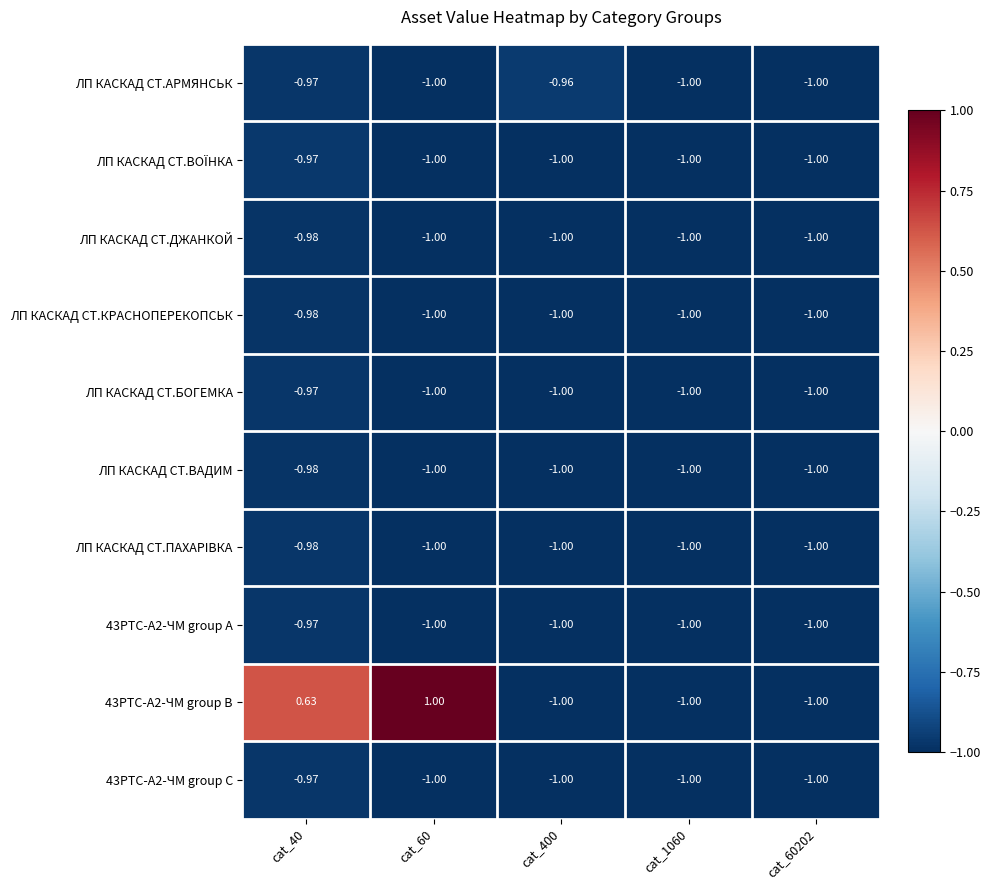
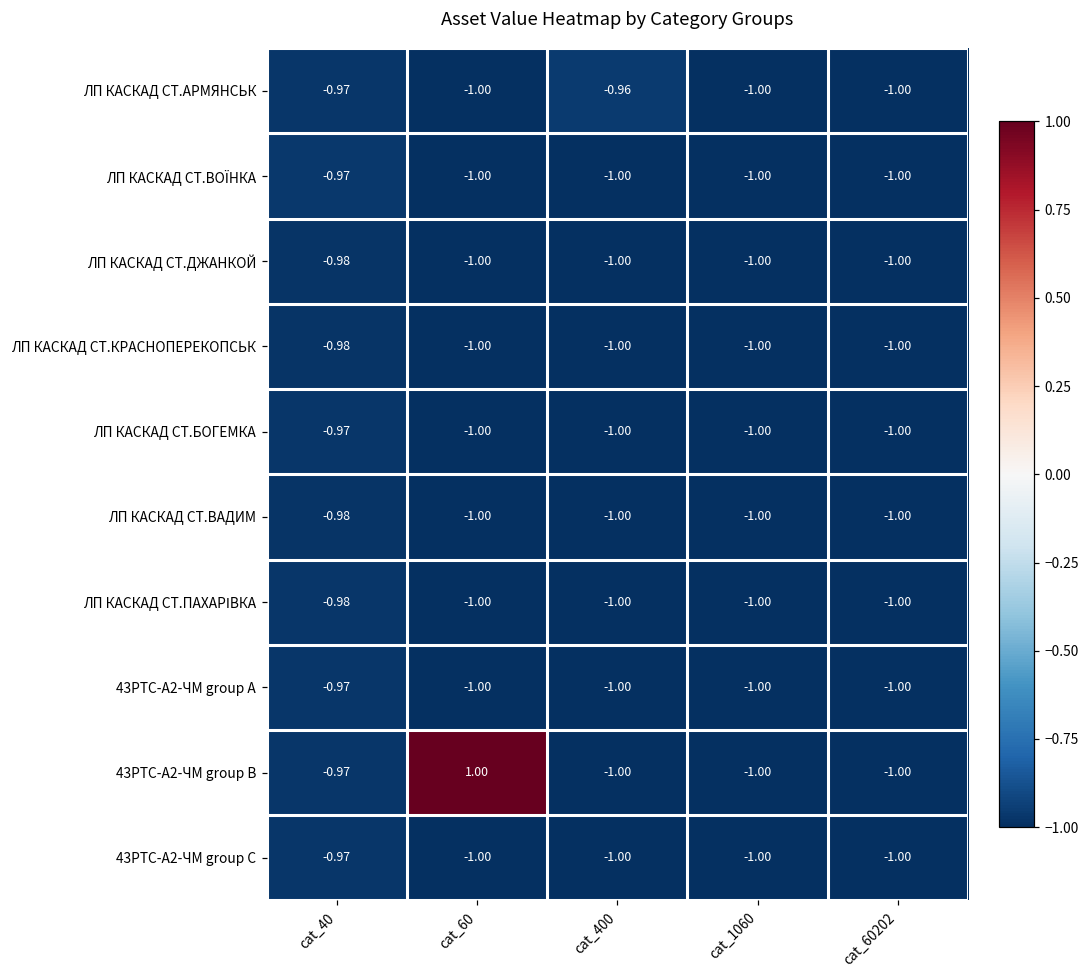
43РТС-А2-ЧМ group B, cat_40: 0.63 -> -0.97
